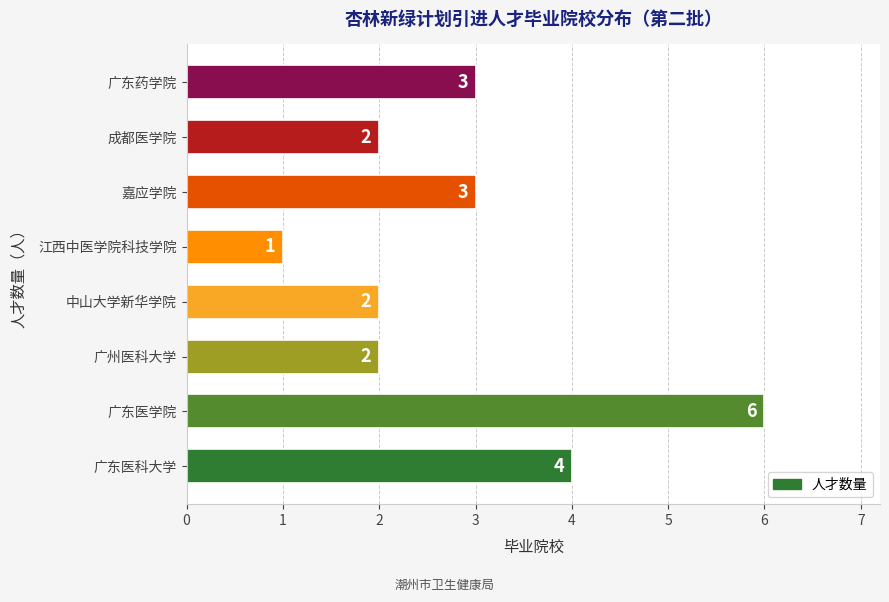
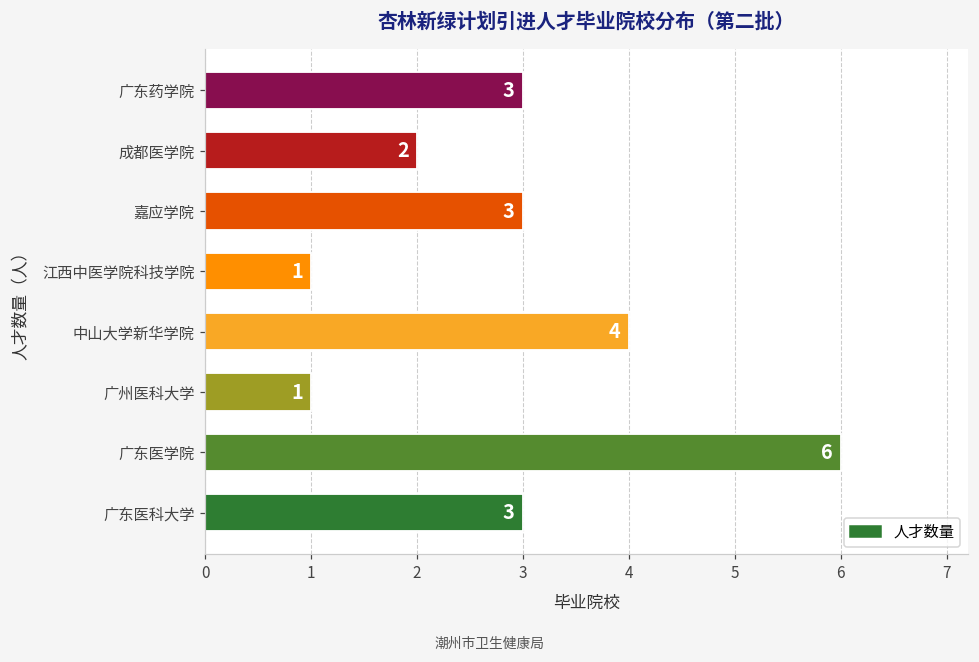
中山大学新华学院: 2 -> 4
广州医科大学: 2 -> 1
广东医科大学: 4 -> 3
